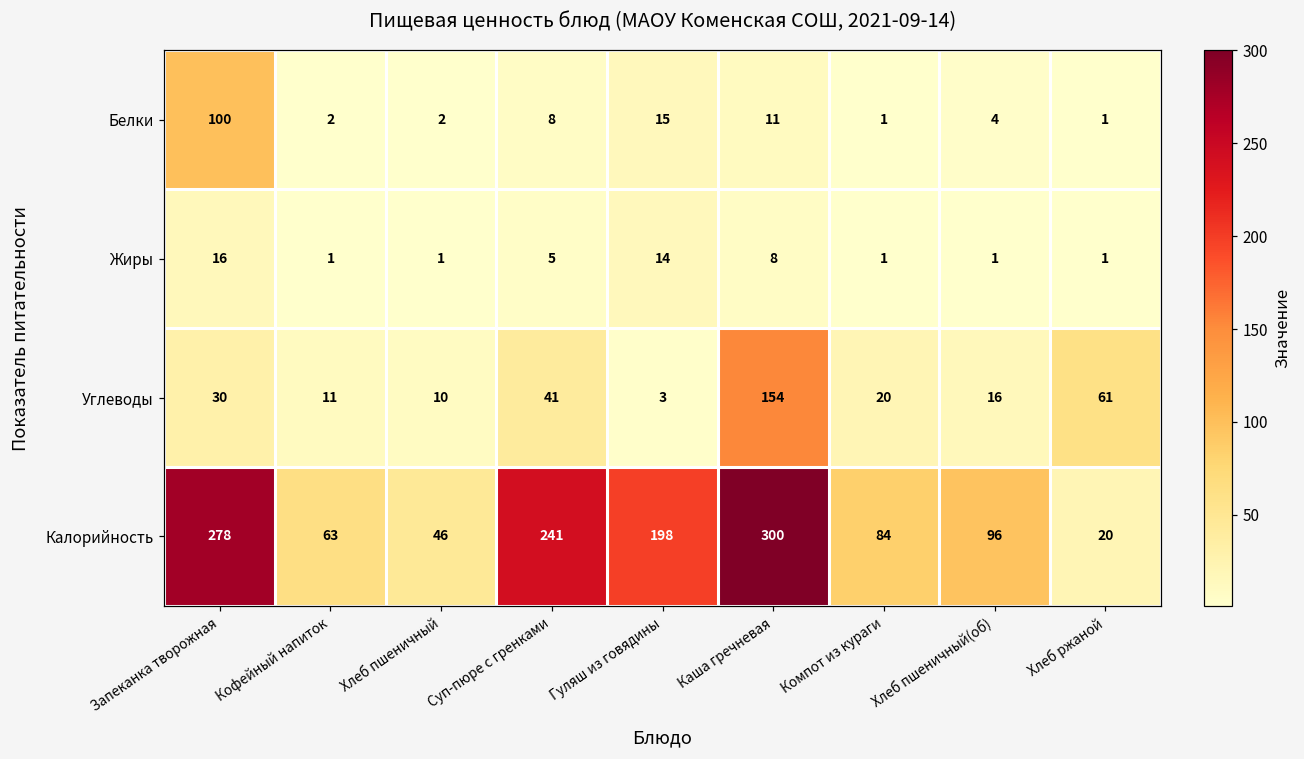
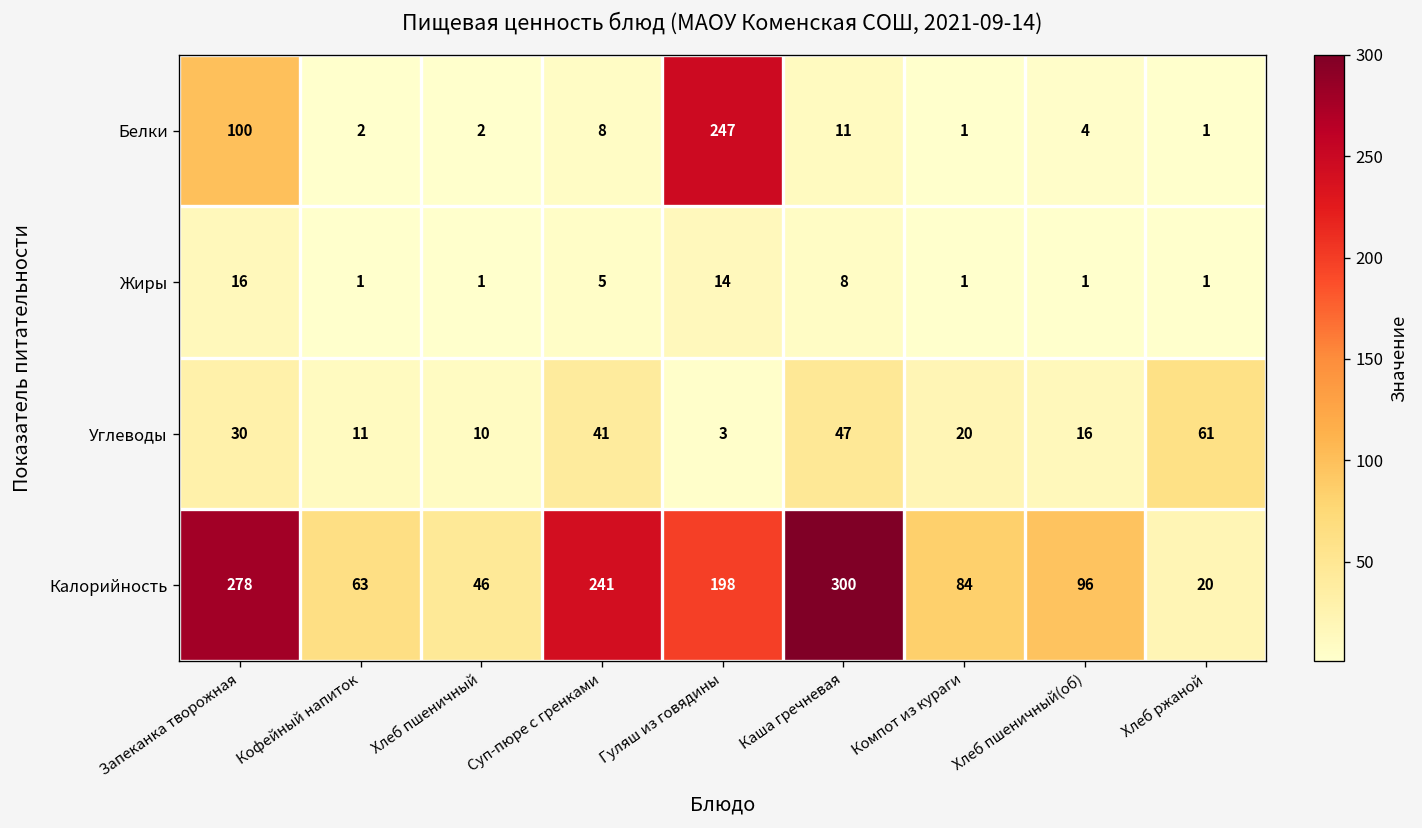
Белки, Гуляш из говядины: 15 -> 247
Углеводы, Каша гречневая: 154 -> 47
